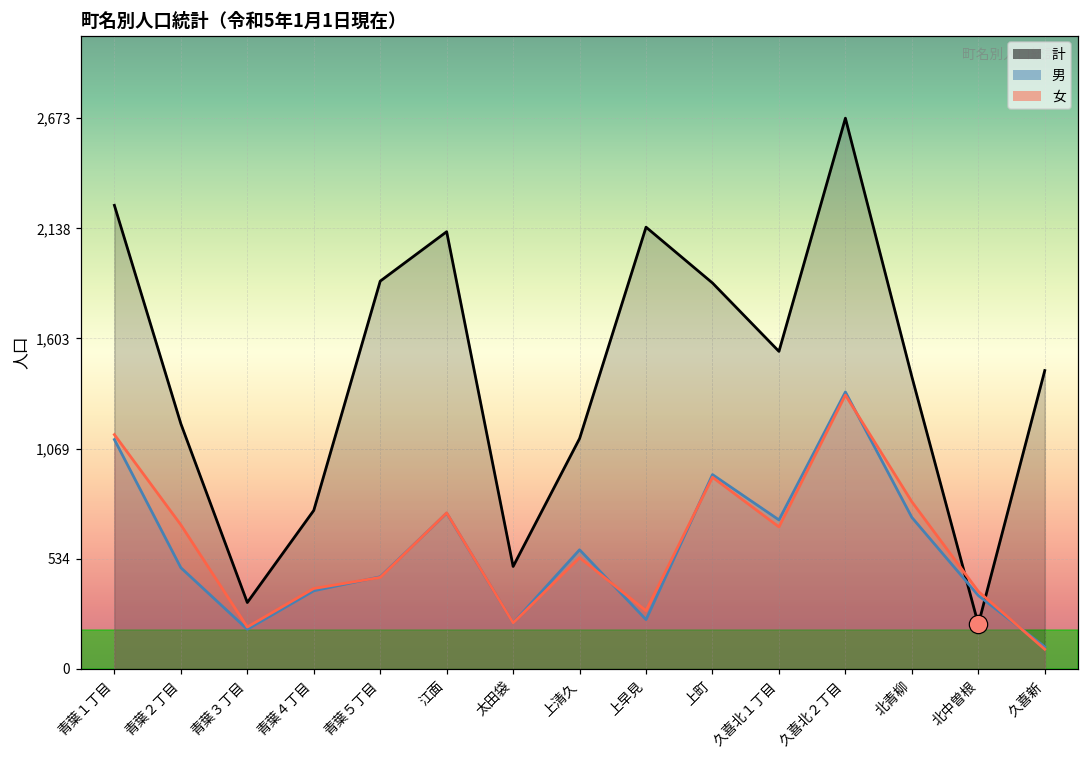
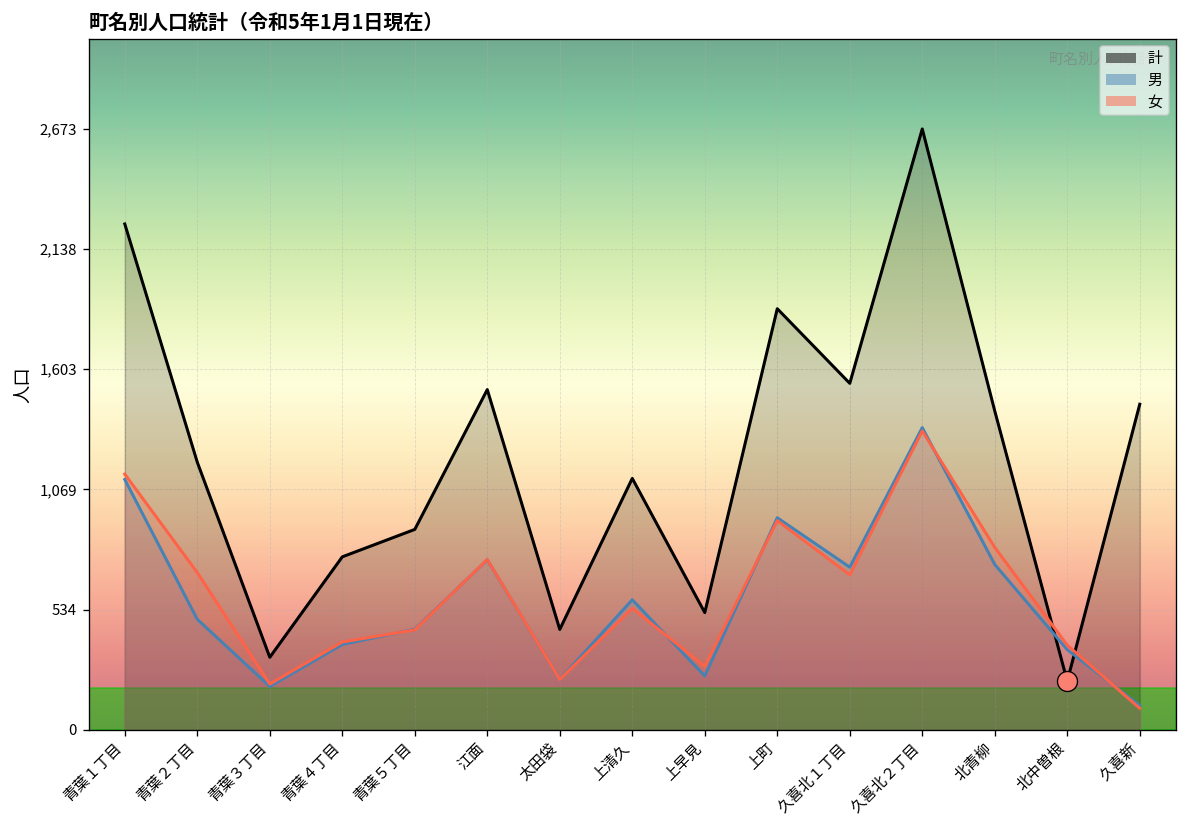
計, 青葉５丁目: 1,880 -> 890
計, 江面: 2,120 -> 1,510
計, 太田袋: 500 -> 450
計, 上早見: 2,140 -> 520
